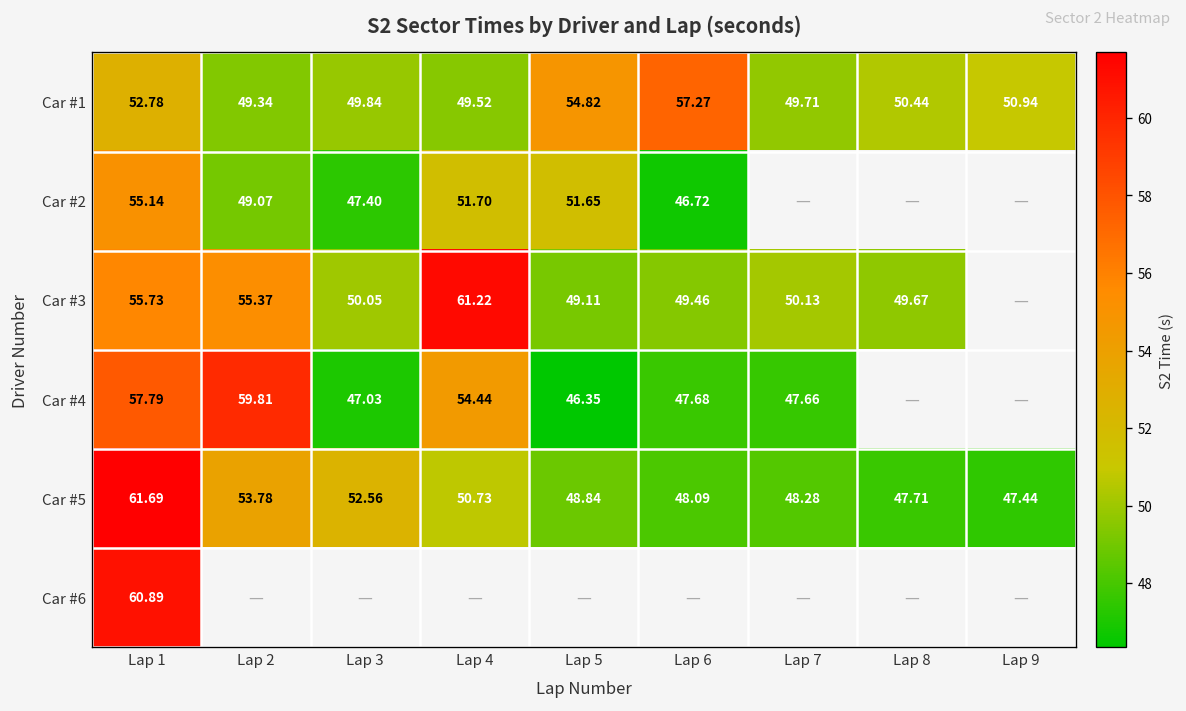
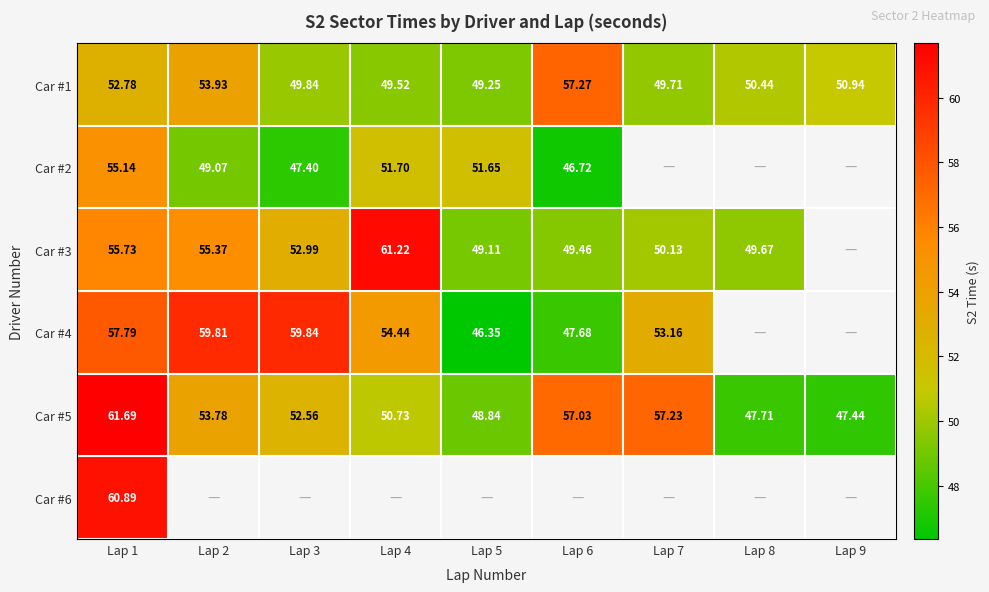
Car #1, Lap 2: 49.34 -> 53.93
Car #1, Lap 5: 54.82 -> 49.25
Car #3, Lap 3: 50.05 -> 52.99
Car #4, Lap 3: 47.03 -> 59.84
Car #4, Lap 7: 47.66 -> 53.16
Car #5, Lap 6: 48.09 -> 57.03
Car #5, Lap 7: 48.28 -> 57.23
